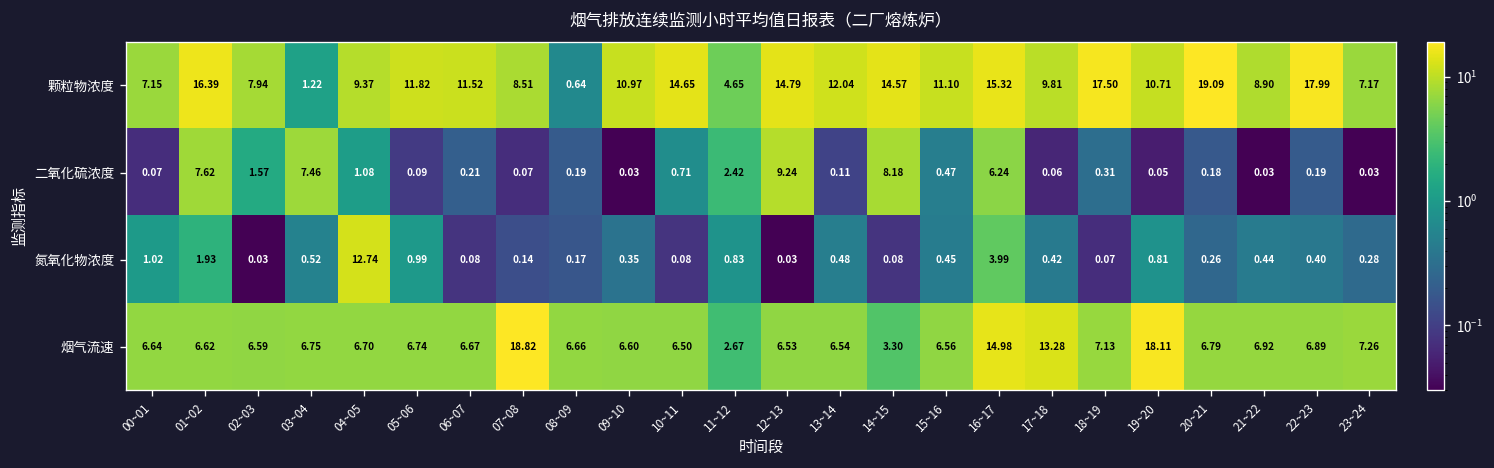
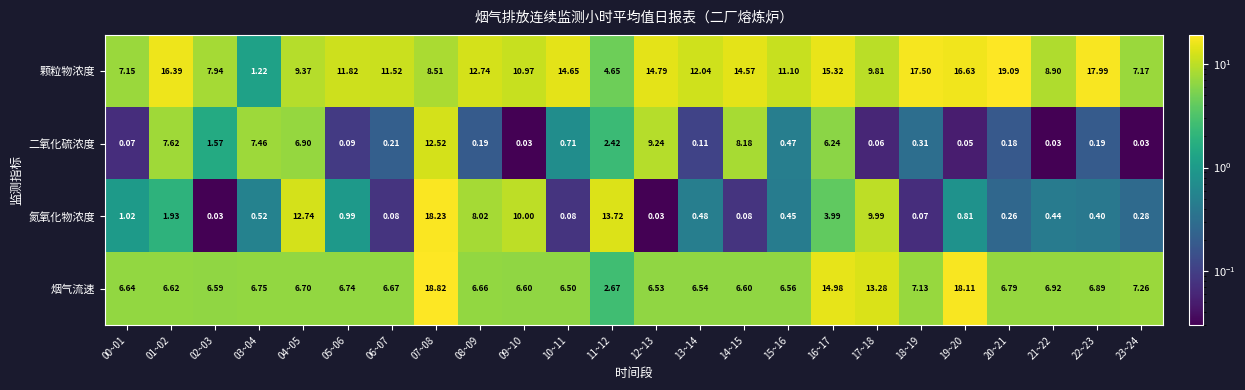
颗粒物浓度, 08~09: 0.64 -> 12.74
颗粒物浓度, 19~20: 10.71 -> 16.63
二氧化硫浓度, 04~05: 1.08 -> 6.90
二氧化硫浓度, 07~08: 0.07 -> 12.52
氮氧化物浓度, 07~08: 0.14 -> 18.23
氮氧化物浓度, 08~09: 0.17 -> 8.02
氮氧化物浓度, 09~10: 0.35 -> 10.00
氮氧化物浓度, 11~12: 0.83 -> 13.72
氮氧化物浓度, 17~18: 0.42 -> 9.99
烟气流速, 14~15: 3.30 -> 6.60
